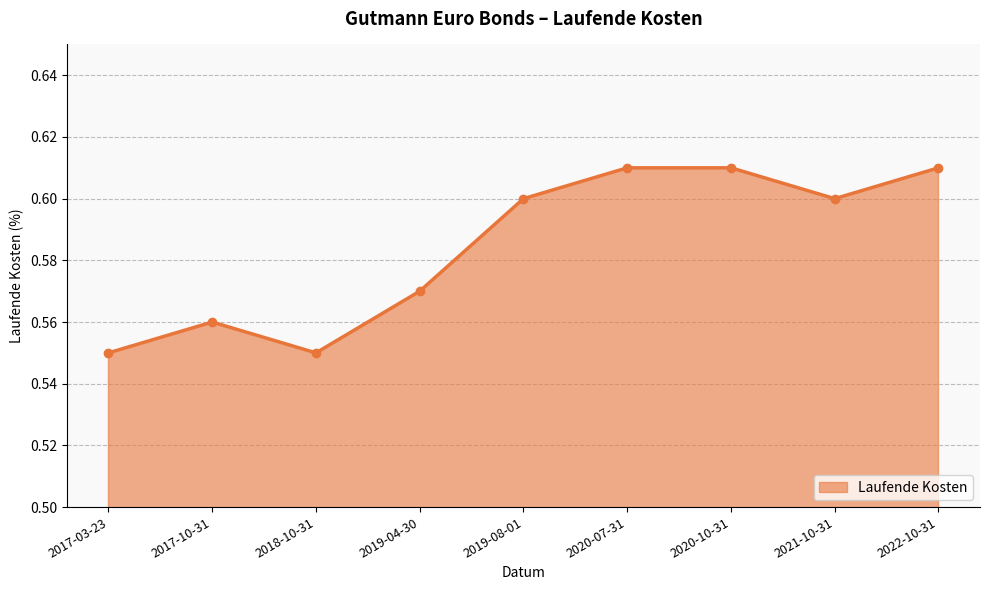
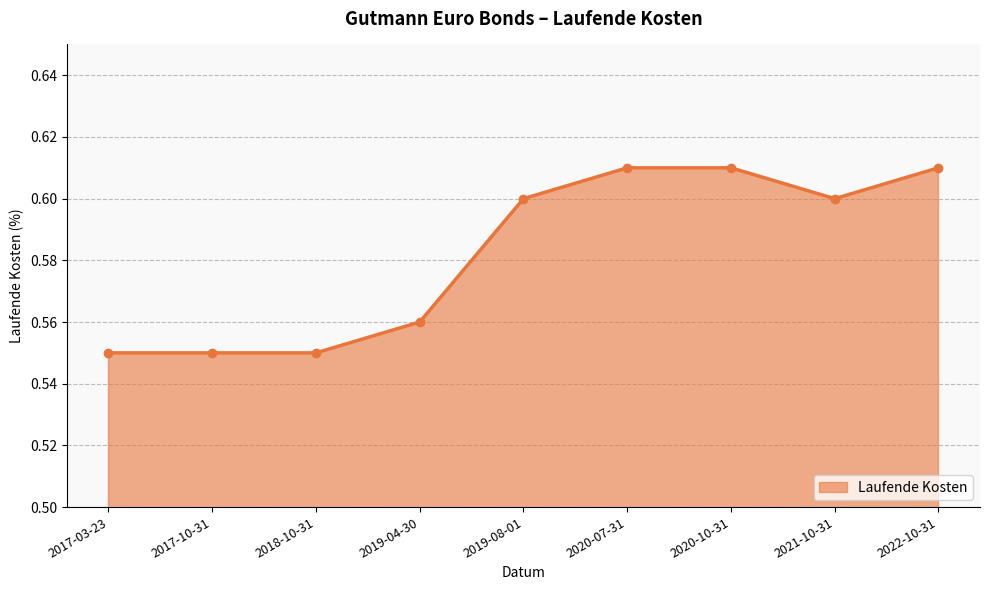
2017-10-31: 0.56 -> 0.55
2019-04-30: 0.57 -> 0.56
